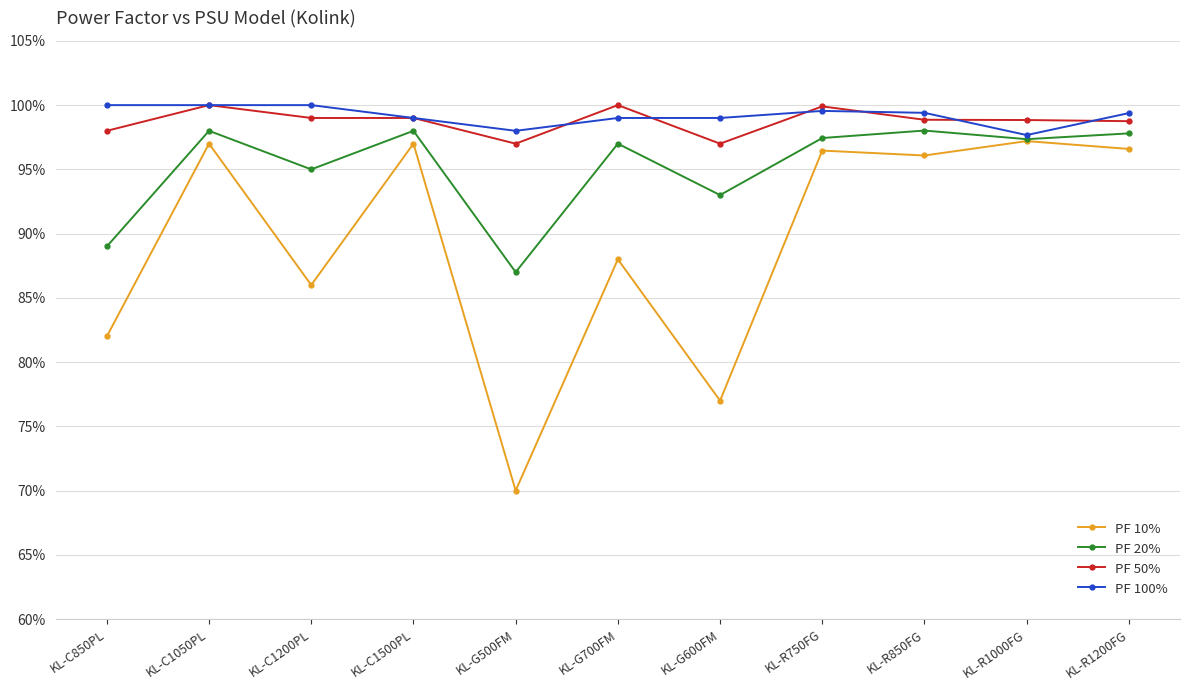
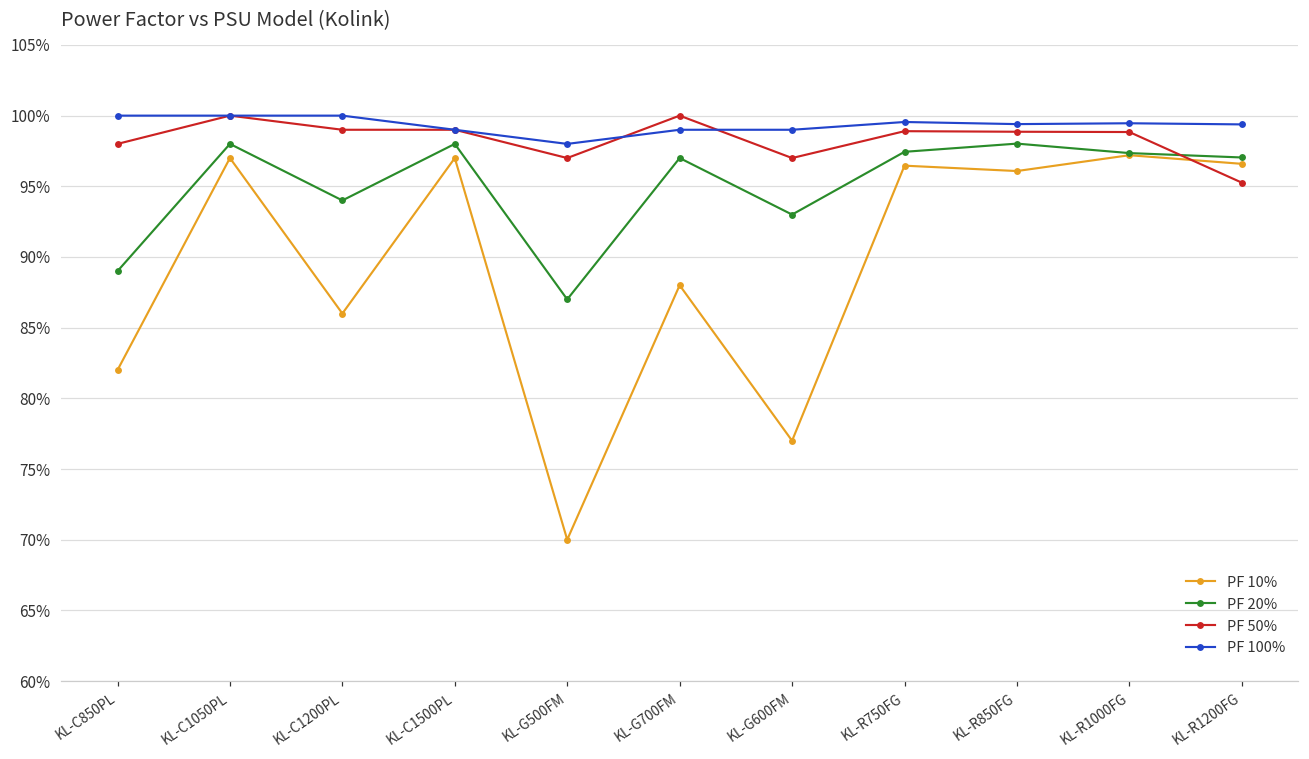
PF 20%, KL-C1200PL: 95.0% -> 94.0%
PF 50%, KL-R750FG: 99.9% -> 98.9%
PF 100%, KL-R1000FG: 97.7% -> 99.5%
PF 20%, KL-R1200FG: 97.8% -> 97.0%
PF 50%, KL-R1200FG: 98.8% -> 95.3%
